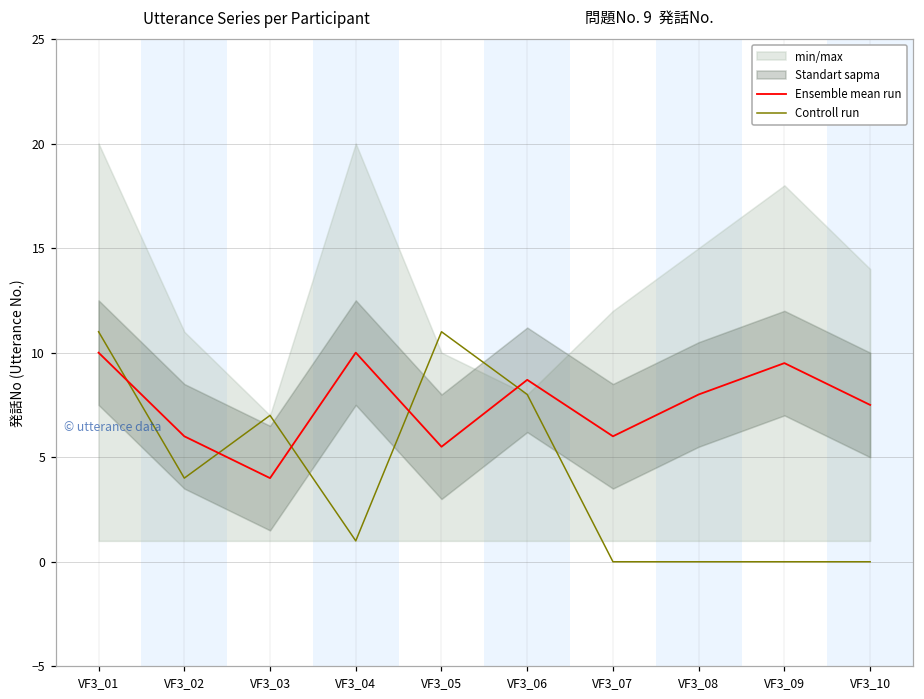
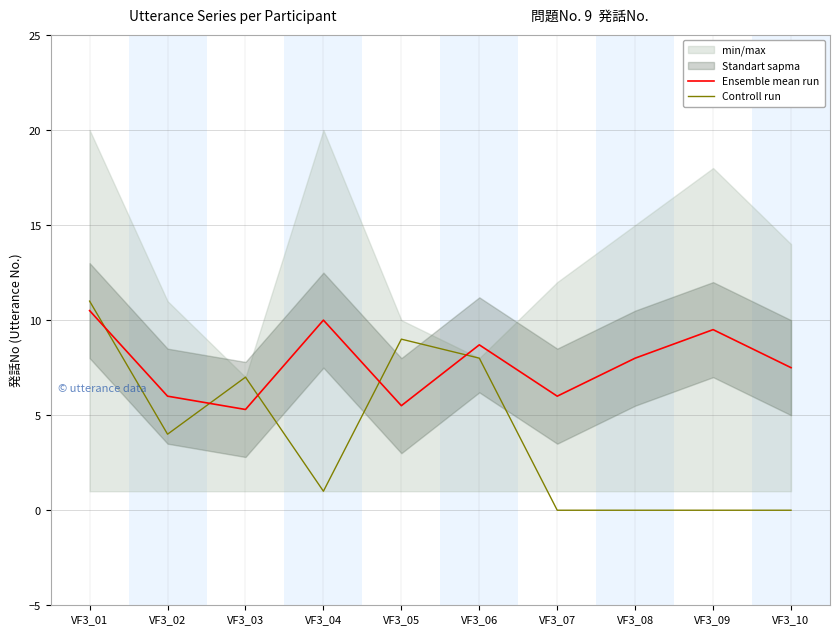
Ensemble mean run, VF3_01: 10.0 -> 10.5
Ensemble mean run, VF3_03: 4.0 -> 5.3
Controll run, VF3_05: 11 -> 9
